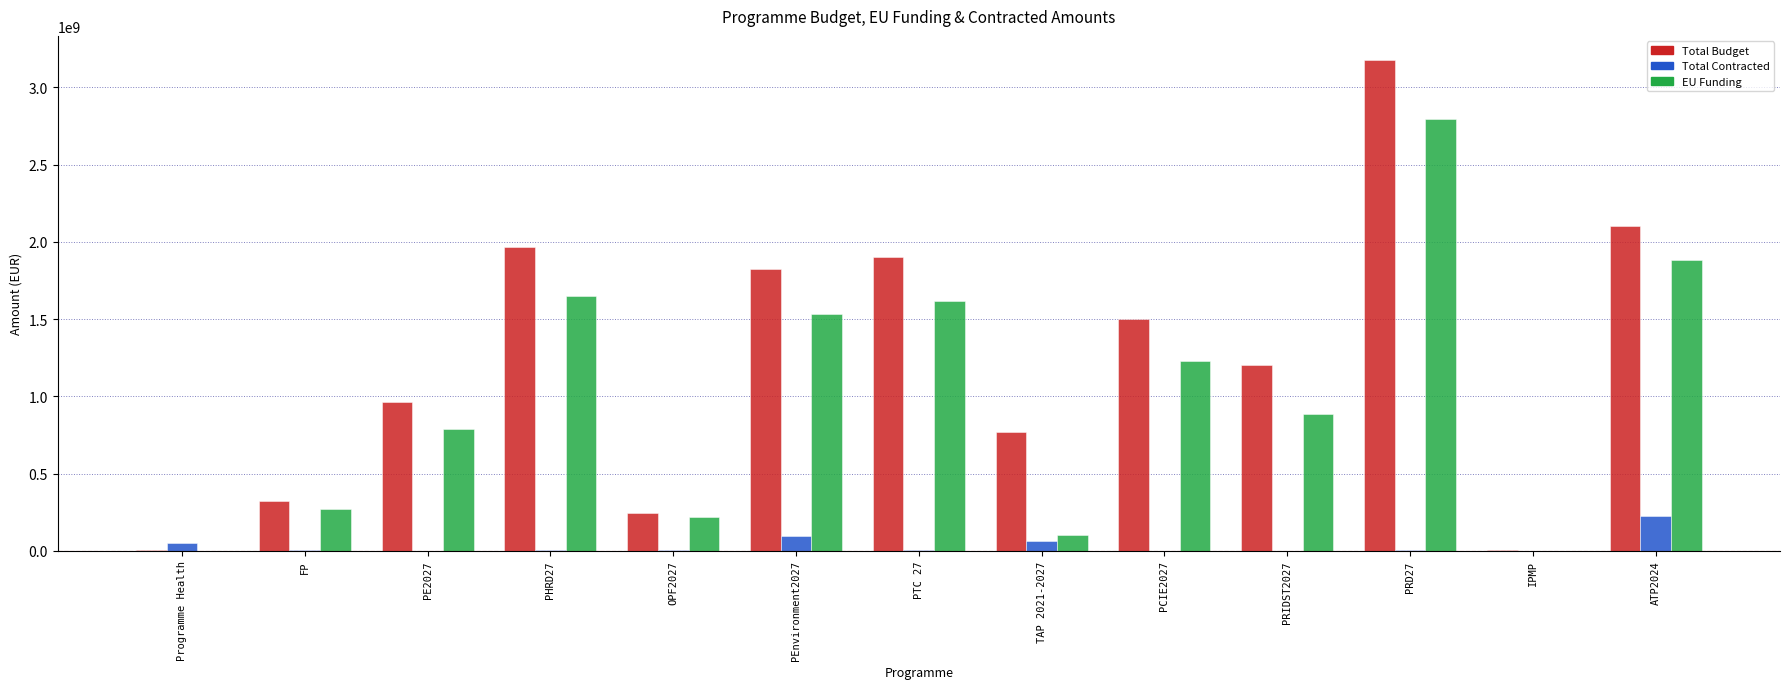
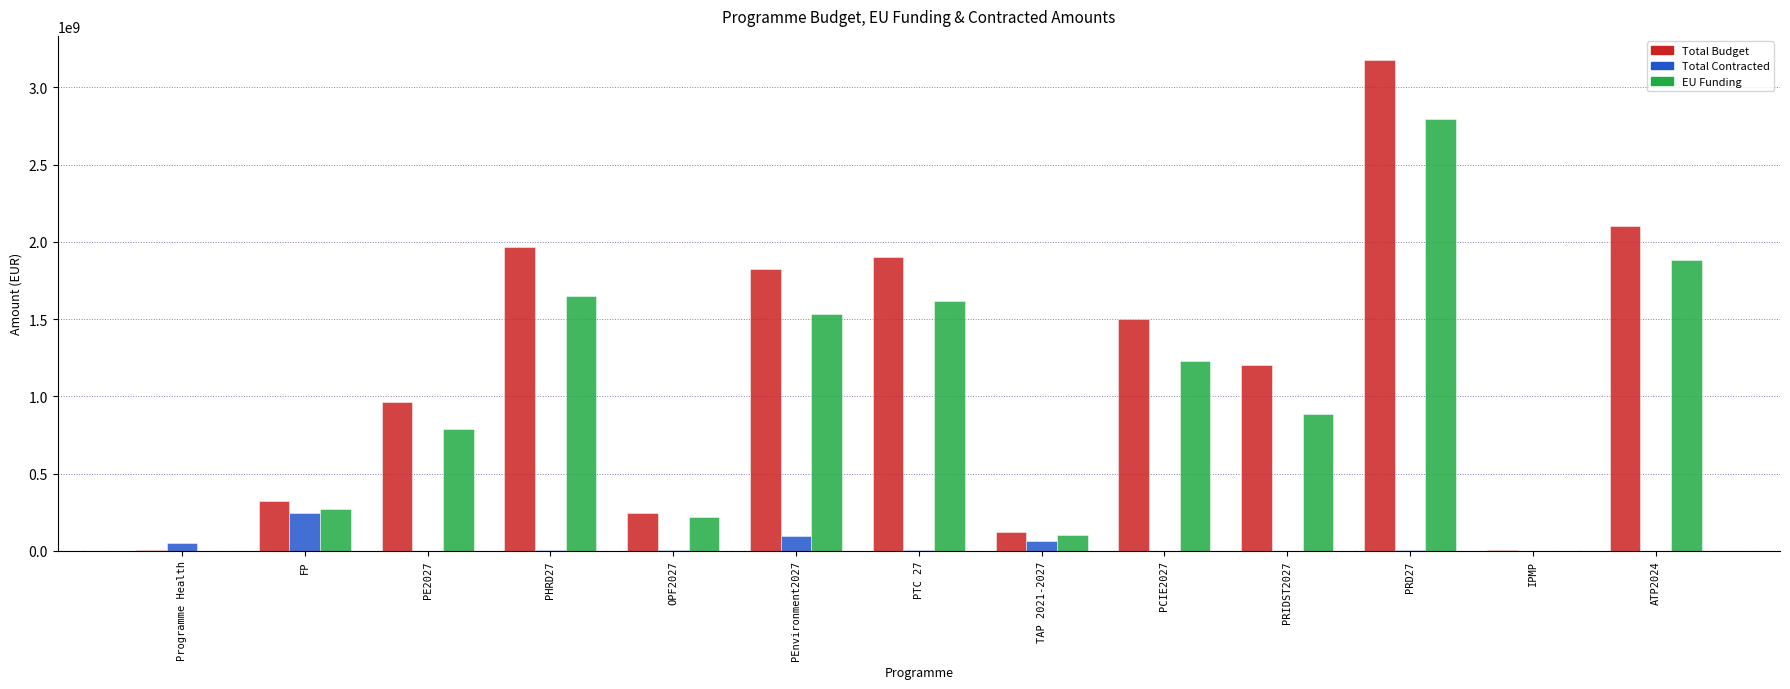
Total Contracted, FP: 0 -> 240000000
Total Budget, TAP 2021-2027: 770000000 -> 120000000
Total Contracted, ATP2024: 220000000 -> 0
